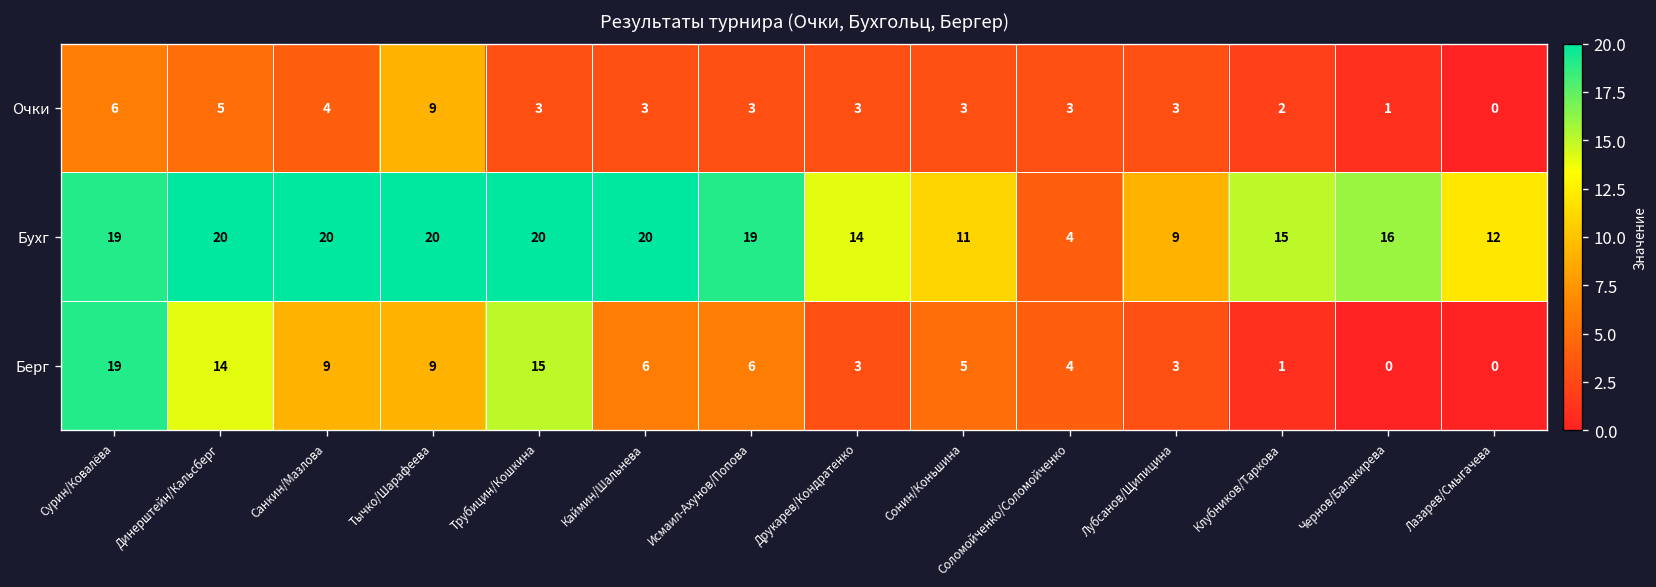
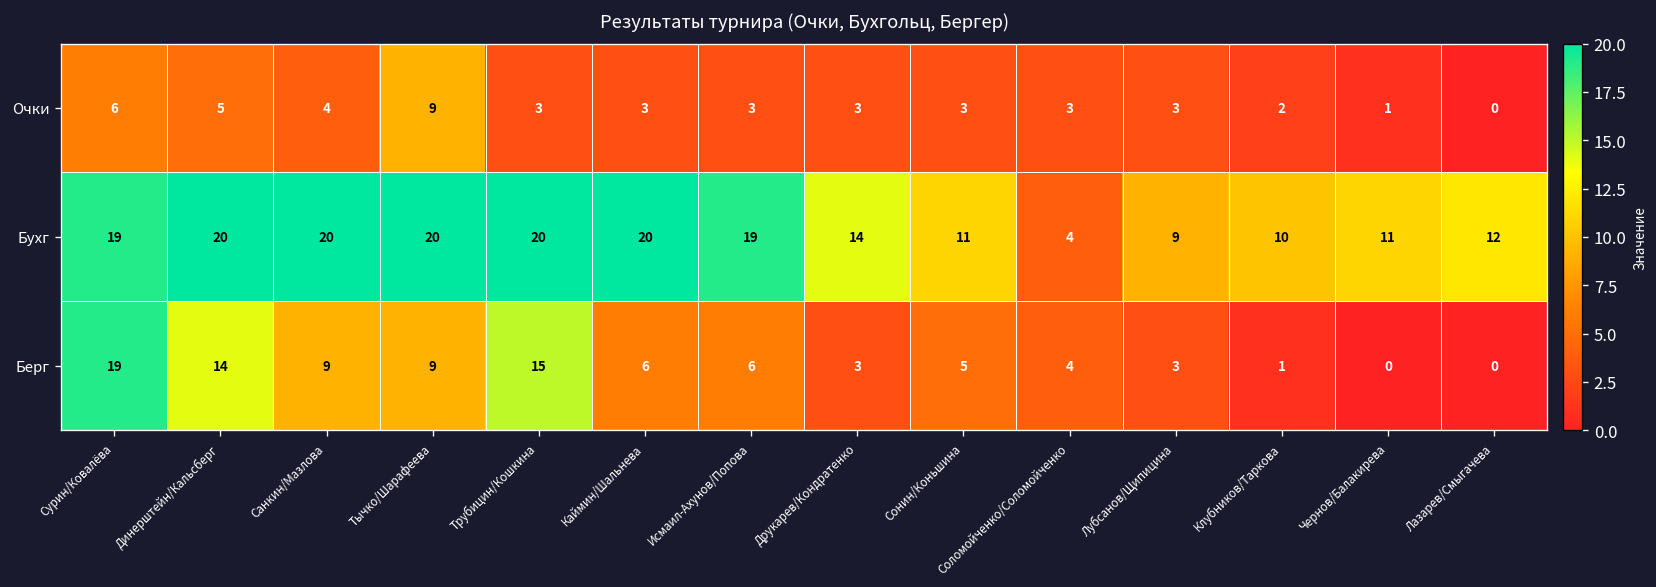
Бухг, Клубников/Таркова: 15 -> 10
Бухг, Чернов/Балакирева: 16 -> 11
